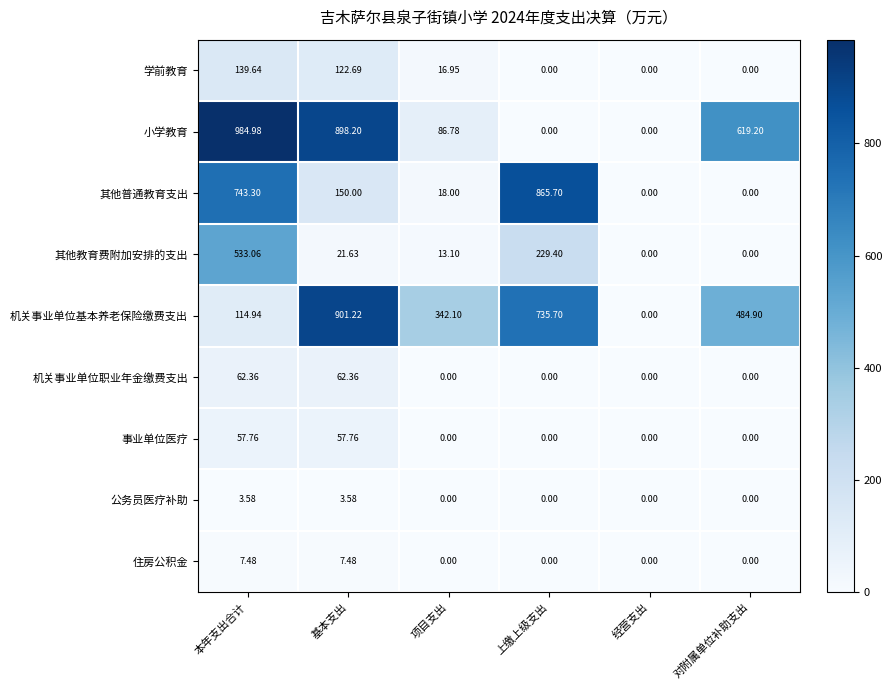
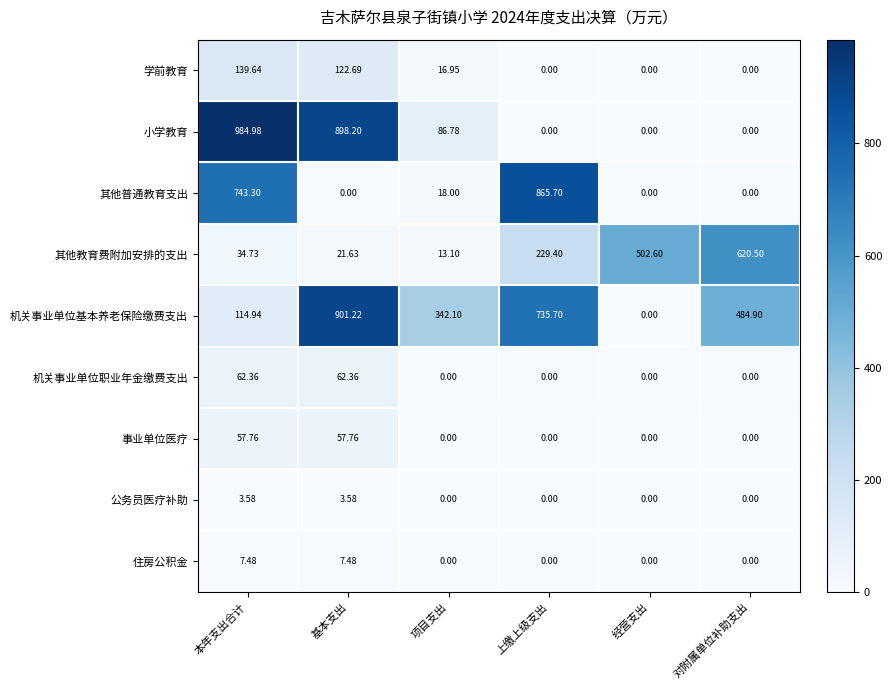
小学教育, 对附属单位补助支出: 619.20 -> 0.00
其他普通教育支出, 基本支出: 150.00 -> 0.00
其他教育费附加安排的支出, 本年支出合计: 533.06 -> 34.73
其他教育费附加安排的支出, 经营支出: 0.00 -> 502.60
其他教育费附加安排的支出, 对附属单位补助支出: 0.00 -> 620.50
